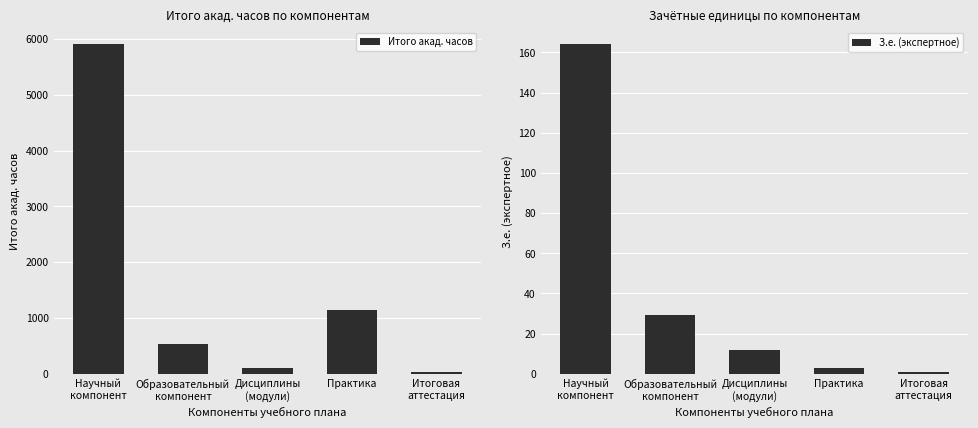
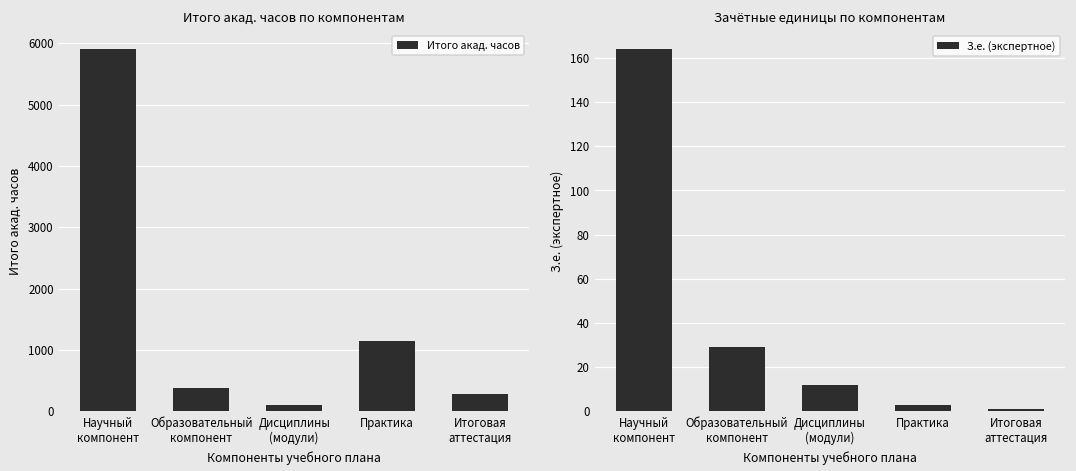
Итого акад. часов по компонентам, Образовательный компонент: 500 -> 400
Итого акад. часов по компонентам, Итоговая аттестация: 0 -> 300
